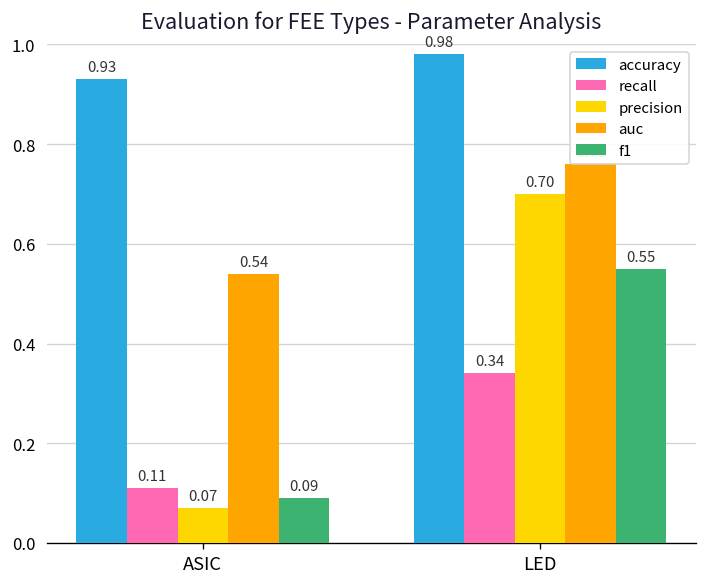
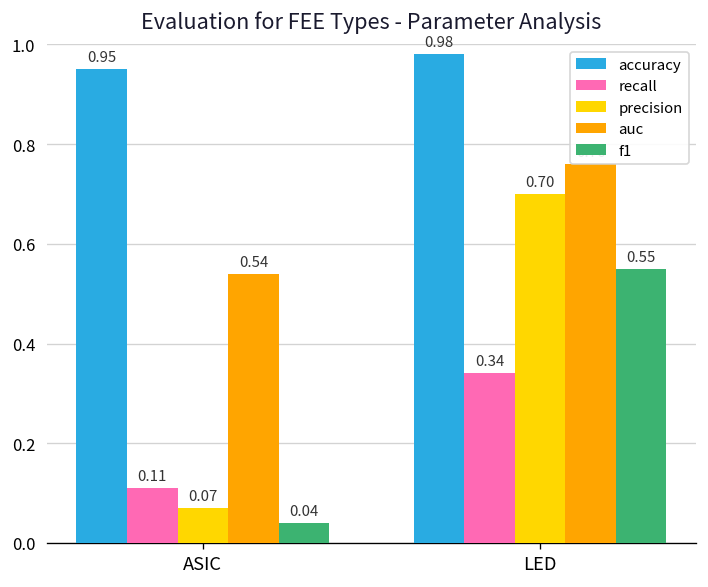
accuracy, ASIC: 0.93 -> 0.95
f1, ASIC: 0.09 -> 0.04
